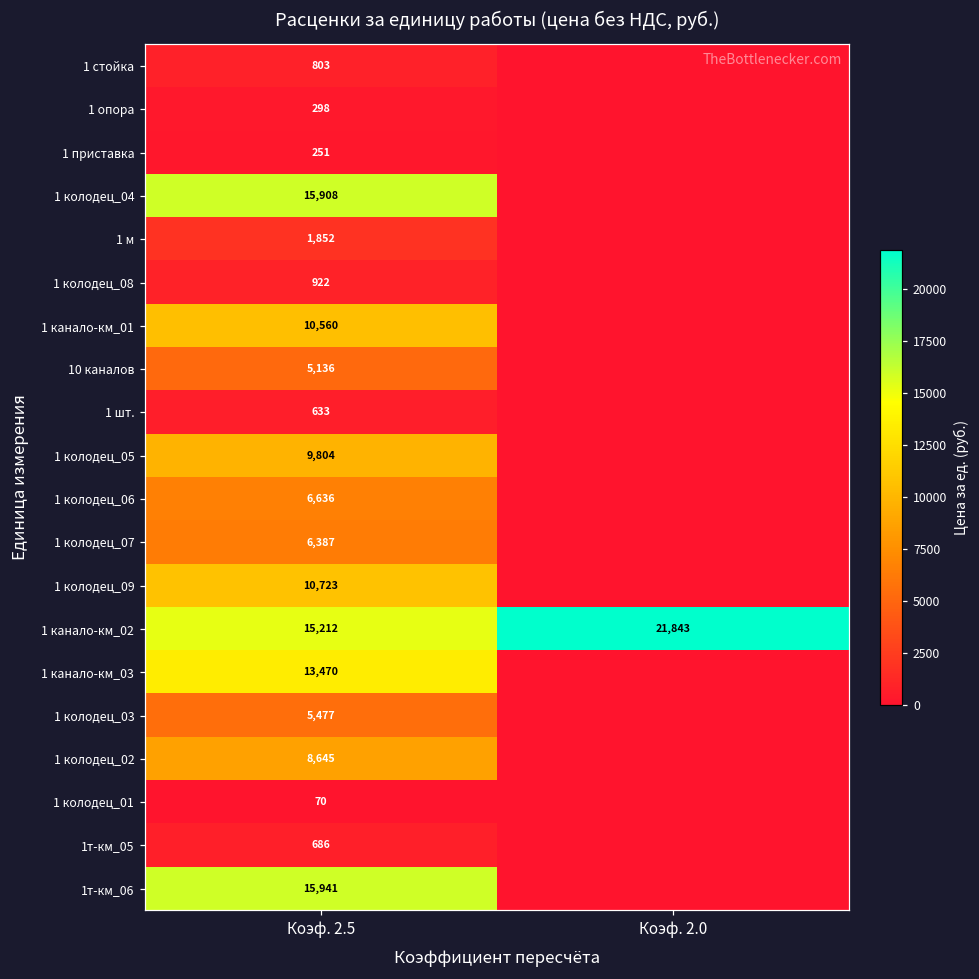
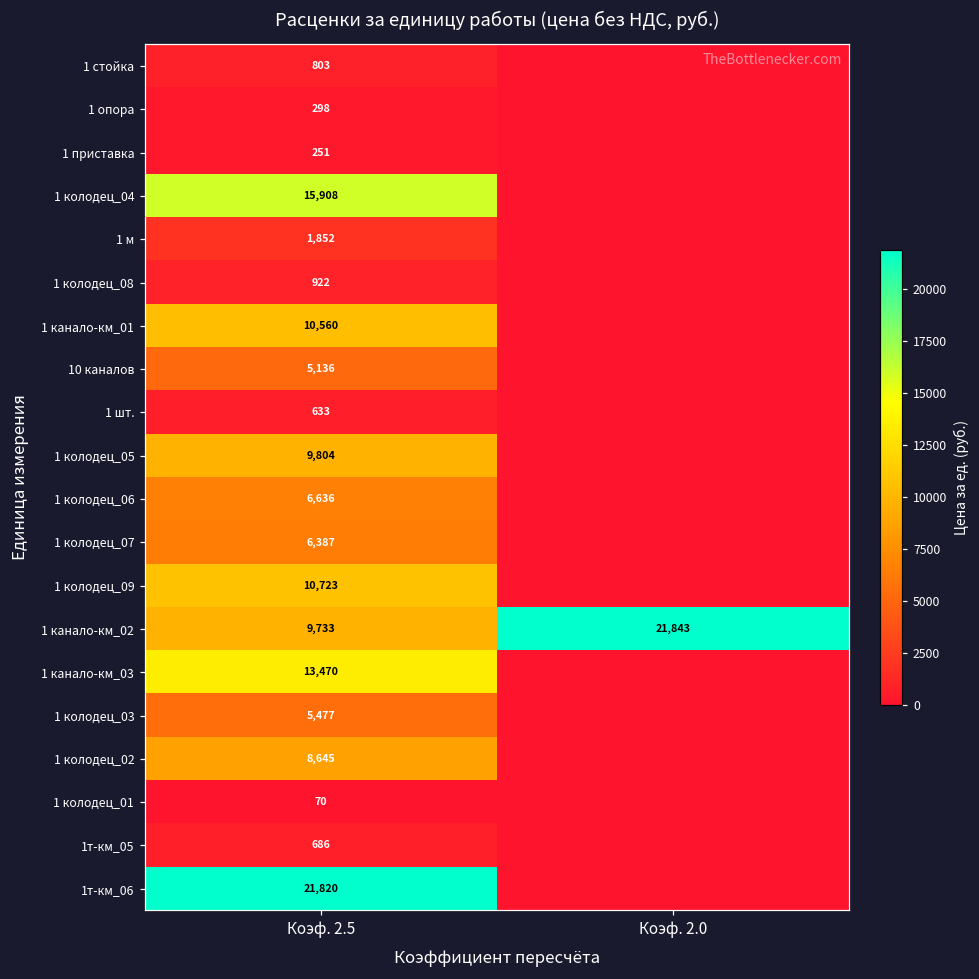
1 канало-км_02, Коэф. 2.5: 15,212 -> 9,733
1т-км_06, Коэф. 2.5: 15,941 -> 21,820
